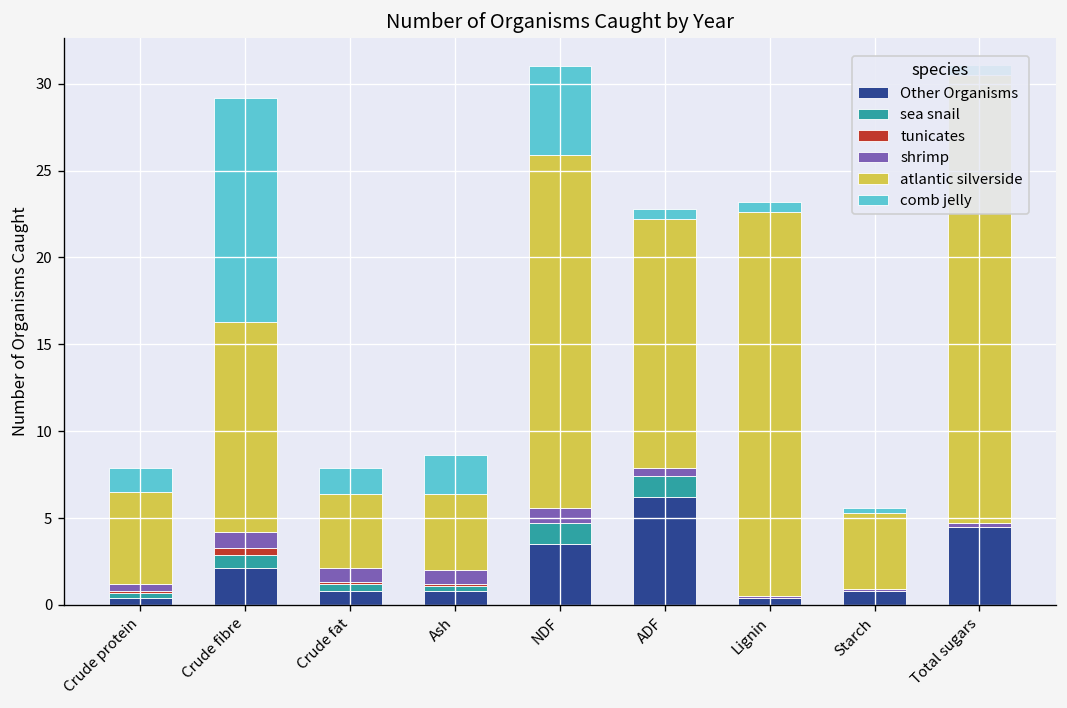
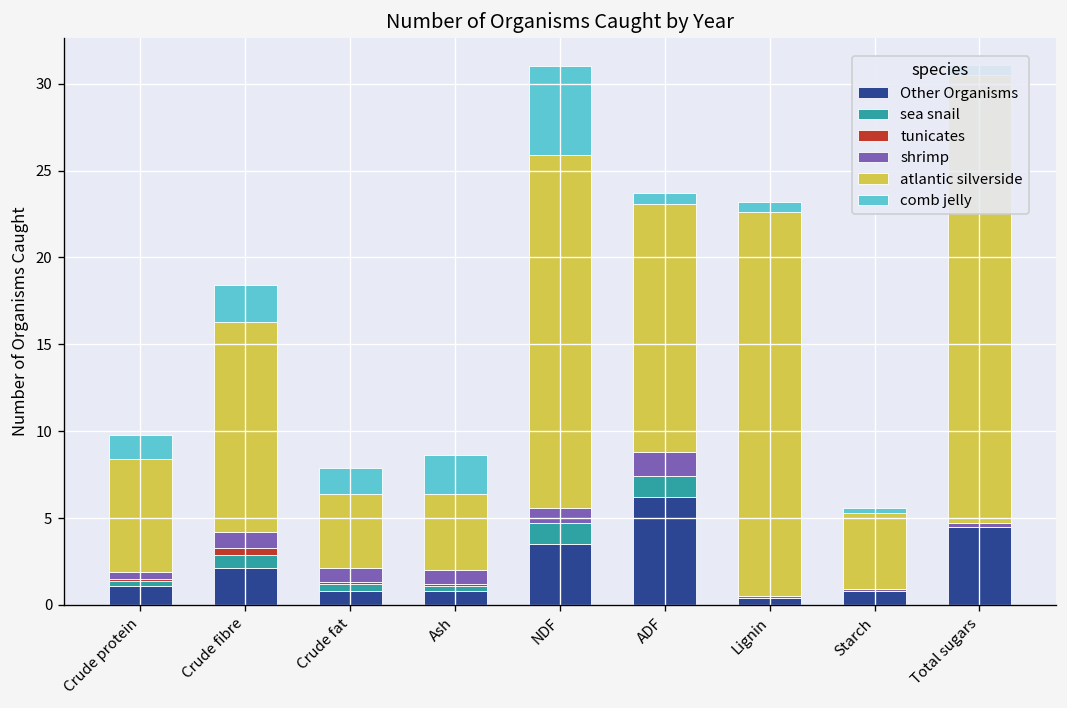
Other Organisms, Crude protein: 0.4 -> 1.1
atlantic silverside, Crude protein: 5.3 -> 6.5
comb jelly, Crude fibre: 12.9 -> 2.1
shrimp, ADF: 0.5 -> 1.4
